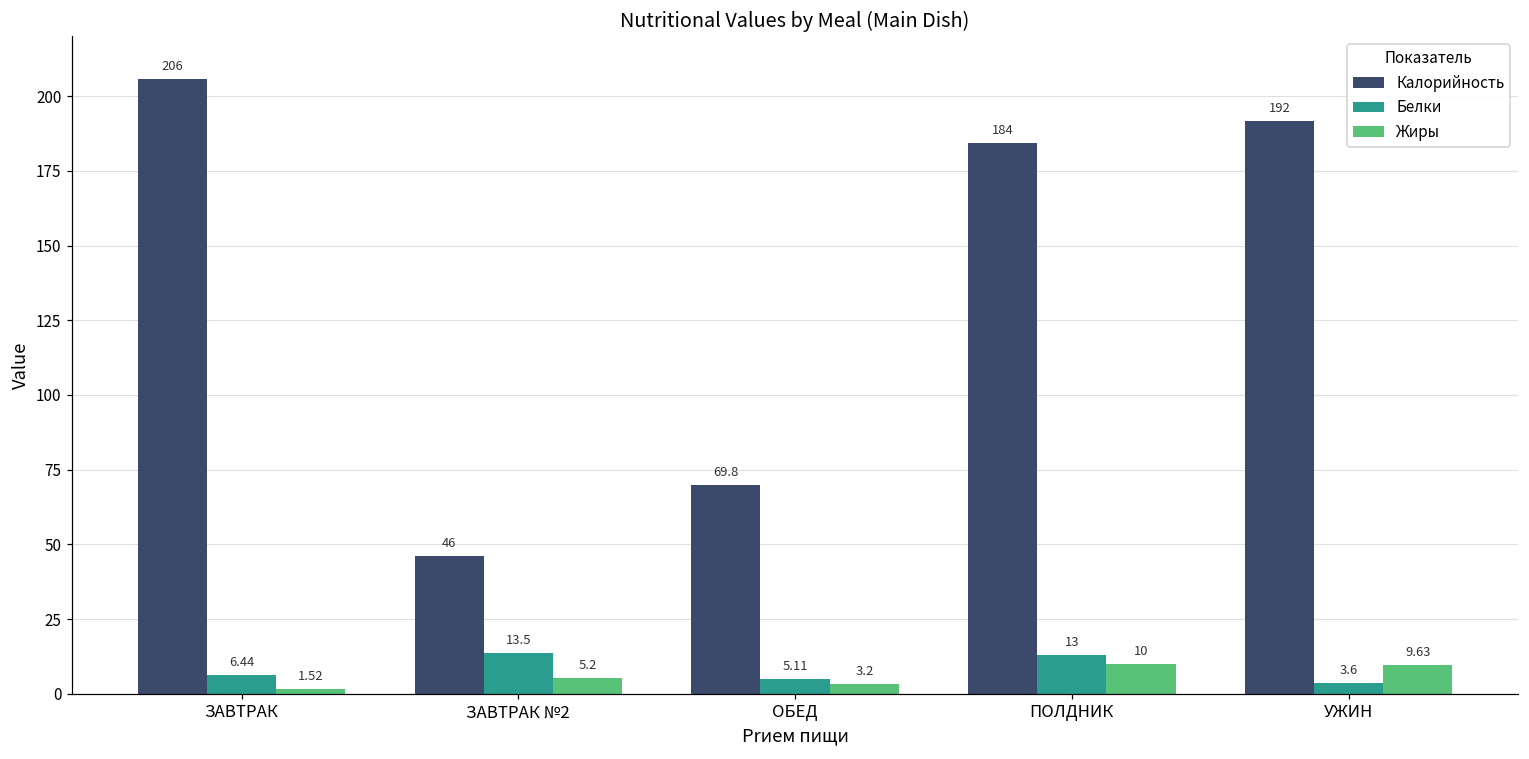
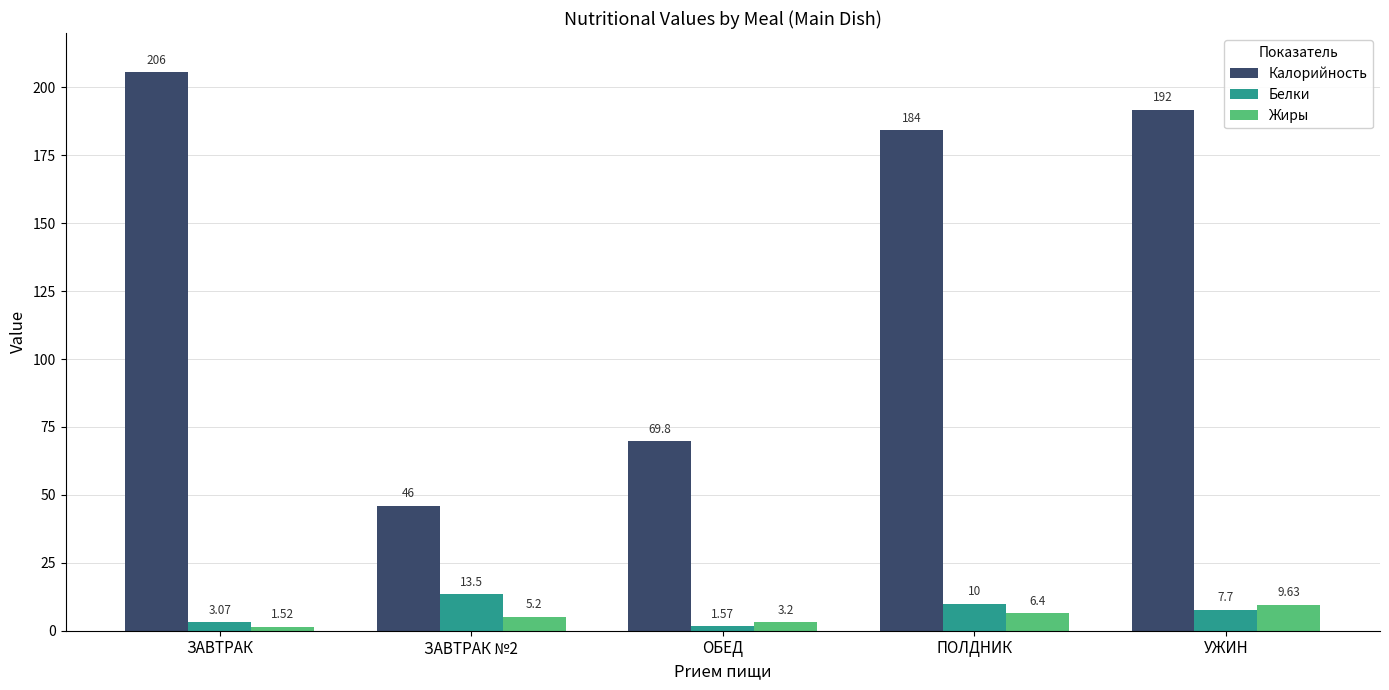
Белки, ЗАВТРАК: 6.44 -> 3.07
Белки, ОБЕД: 5.11 -> 1.57
Белки, ПОЛДНИК: 13 -> 10
Жиры, ПОЛДНИК: 10 -> 6.4
Белки, УЖИН: 3.6 -> 7.7
